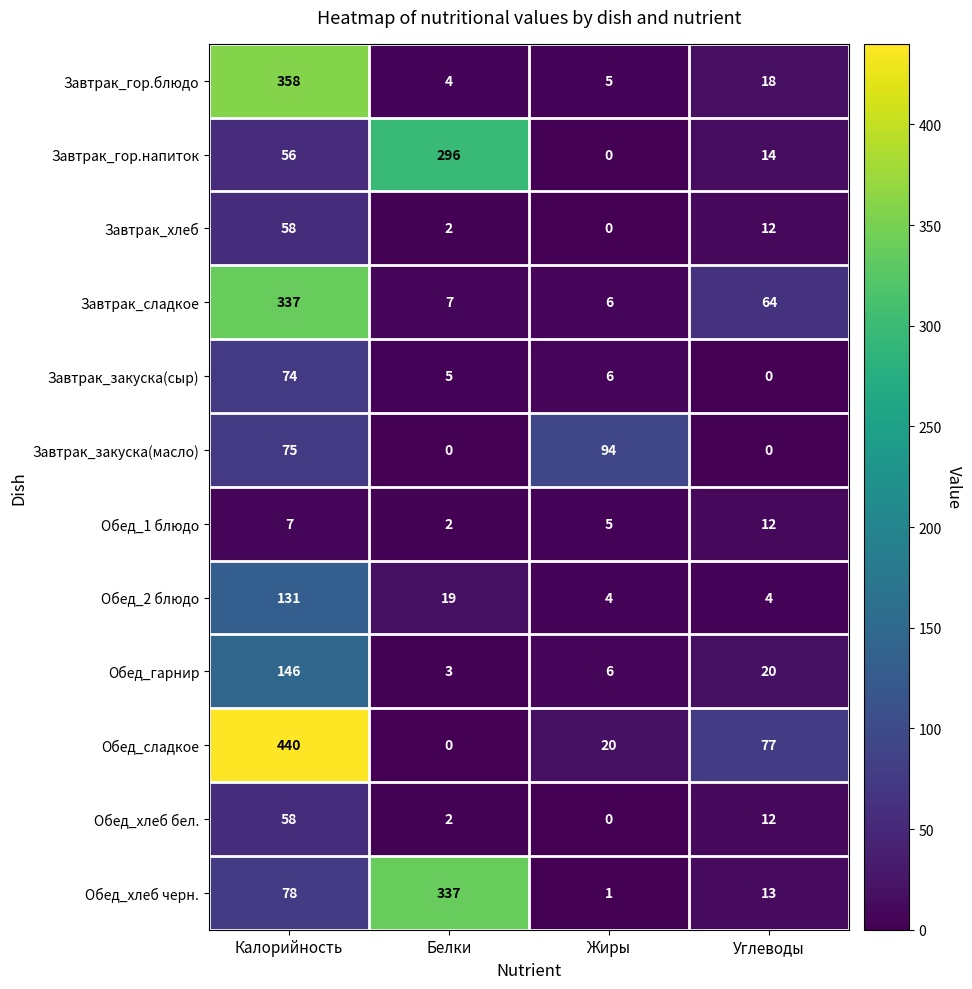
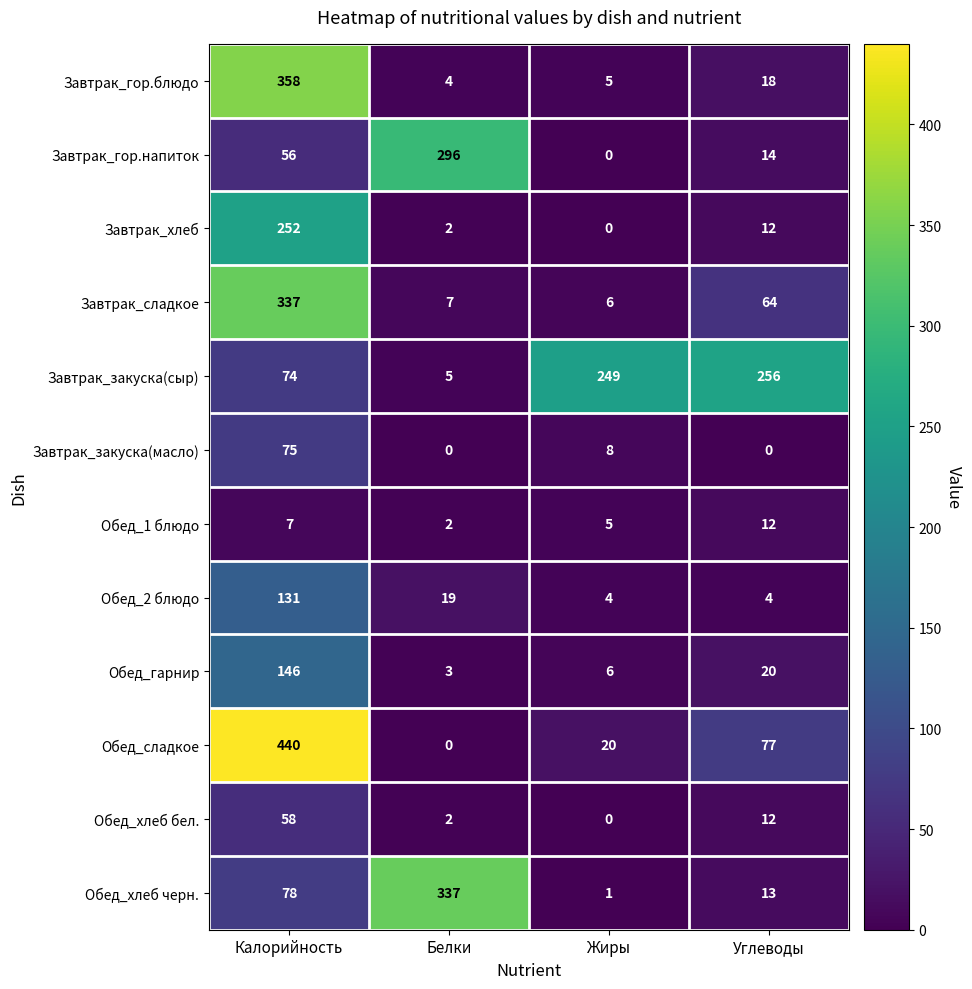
Завтрак_хлеб, Калорийность: 58 -> 252
Завтрак_закуска(сыр), Жиры: 6 -> 249
Завтрак_закуска(сыр), Углеводы: 0 -> 256
Завтрак_закуска(масло), Жиры: 94 -> 8
